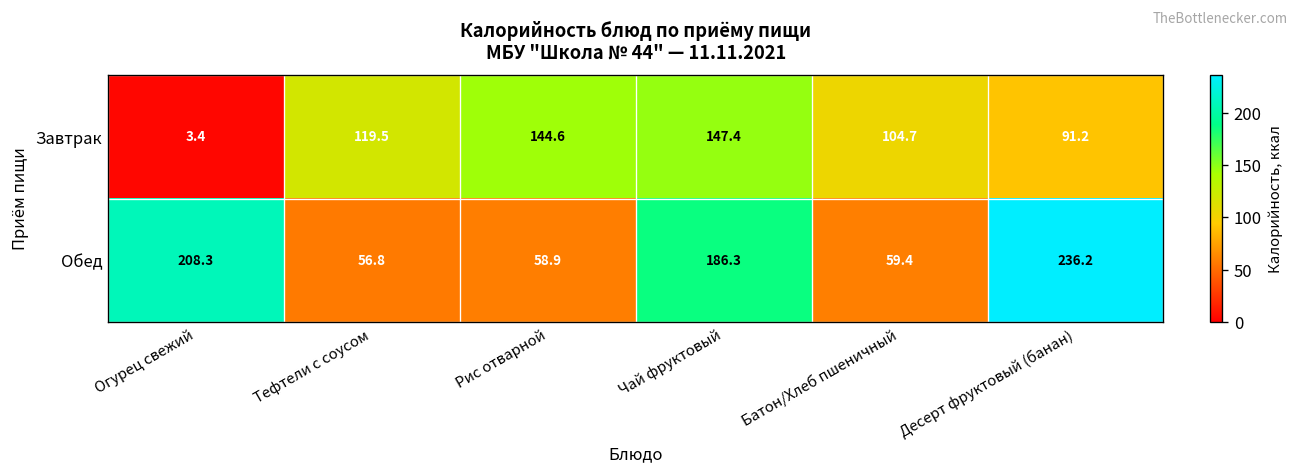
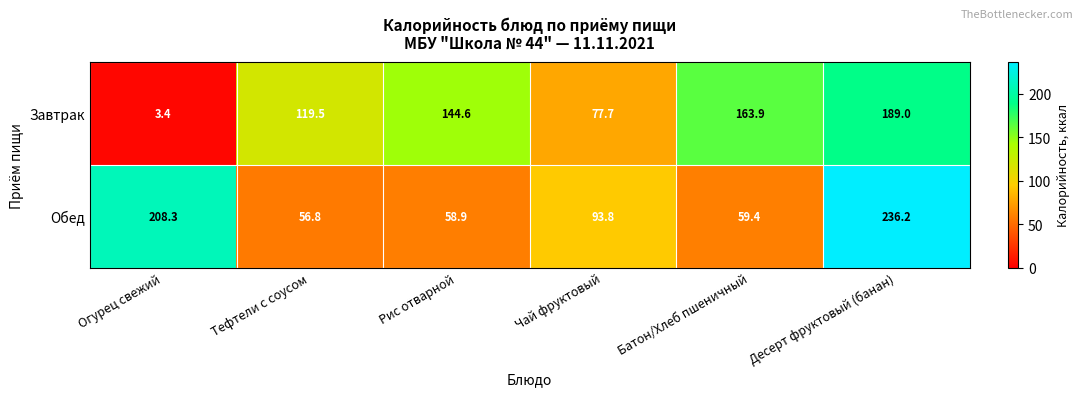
Завтрак, Чай фруктовый: 147.4 -> 77.7
Завтрак, Батон/Хлеб пшеничный: 104.7 -> 163.9
Завтрак, Десерт фруктовый (банан): 91.2 -> 189.0
Обед, Чай фруктовый: 186.3 -> 93.8
